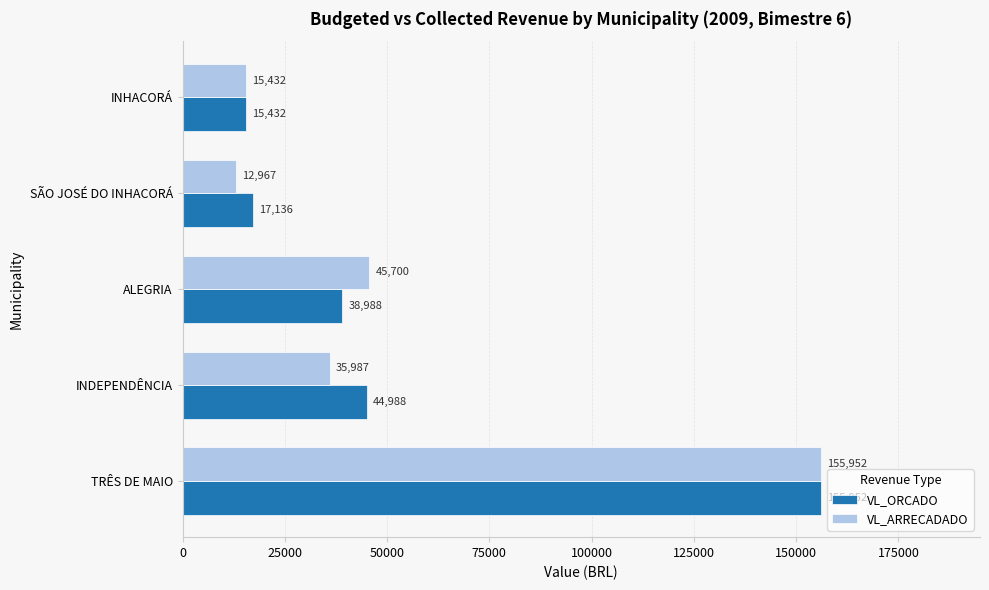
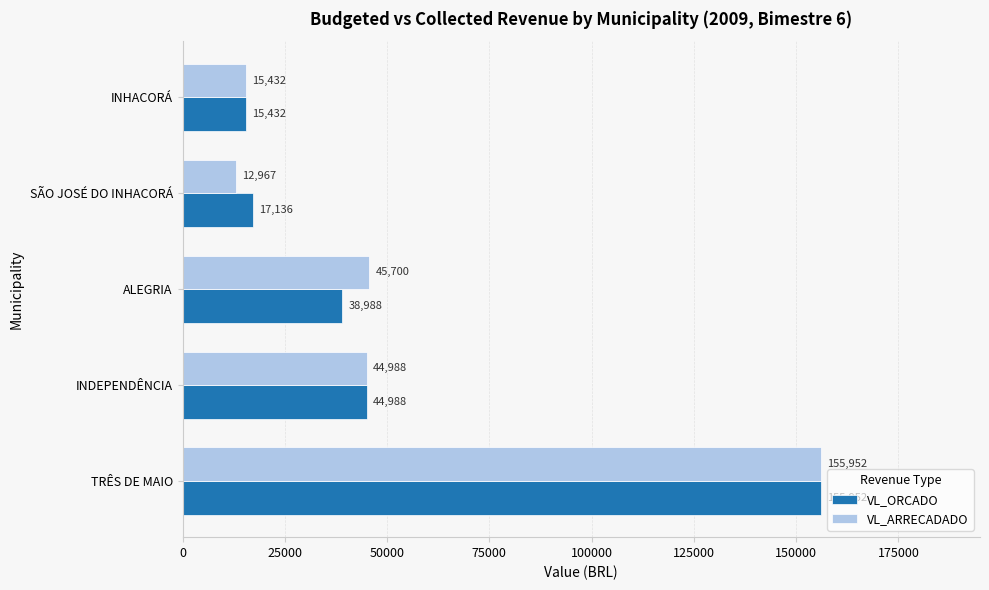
VL_ARRECADADO, INDEPENDÊNCIA: 35,987 -> 44,988
